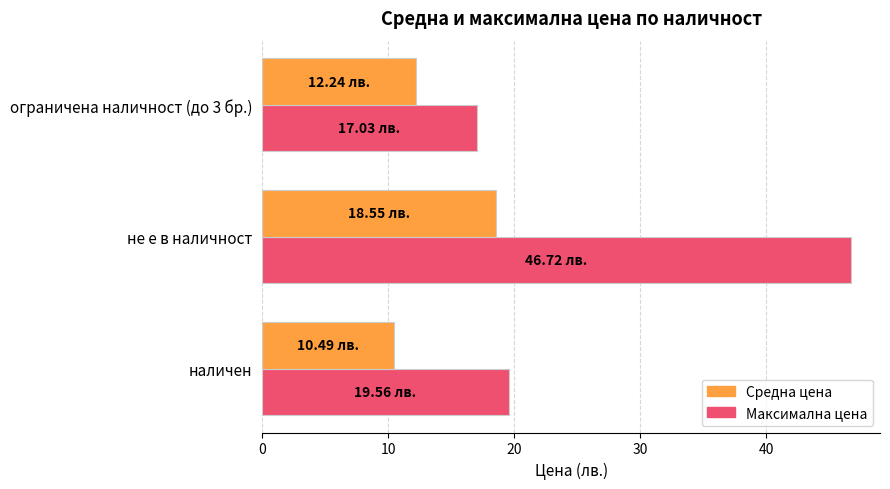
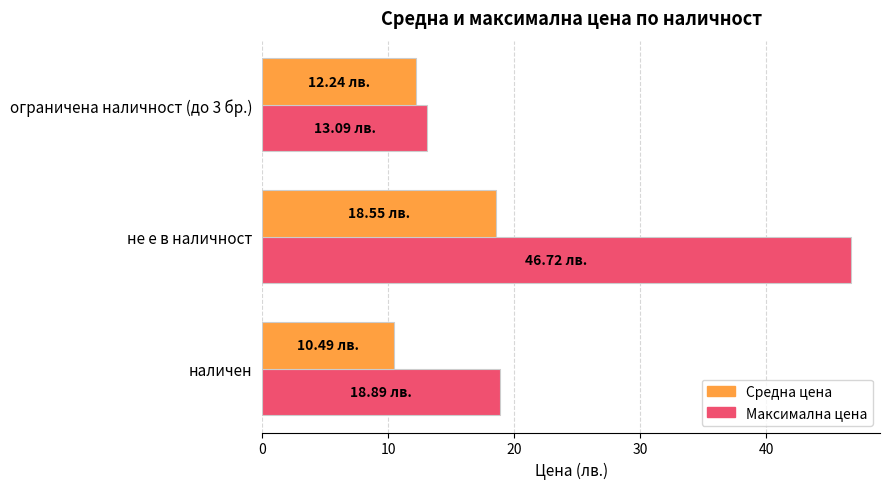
Максимална цена, ограничена наличност (до 3 бр.): 17.03 -> 13.09
Максимална цена, наличен: 19.56 -> 18.89
